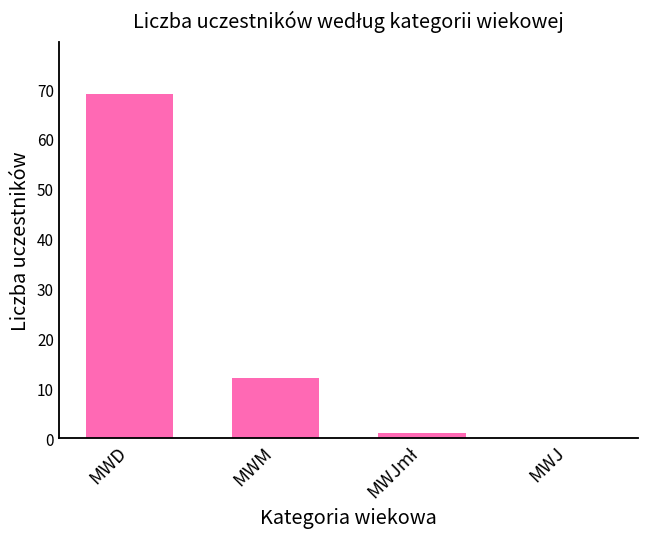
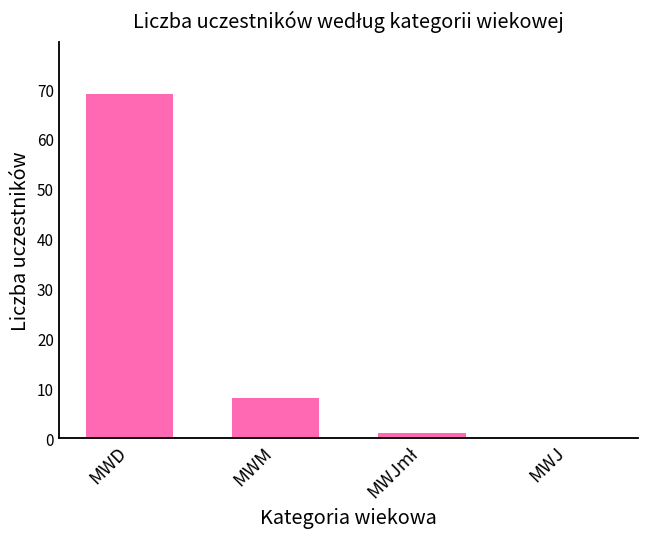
MWM: 12 -> 8
